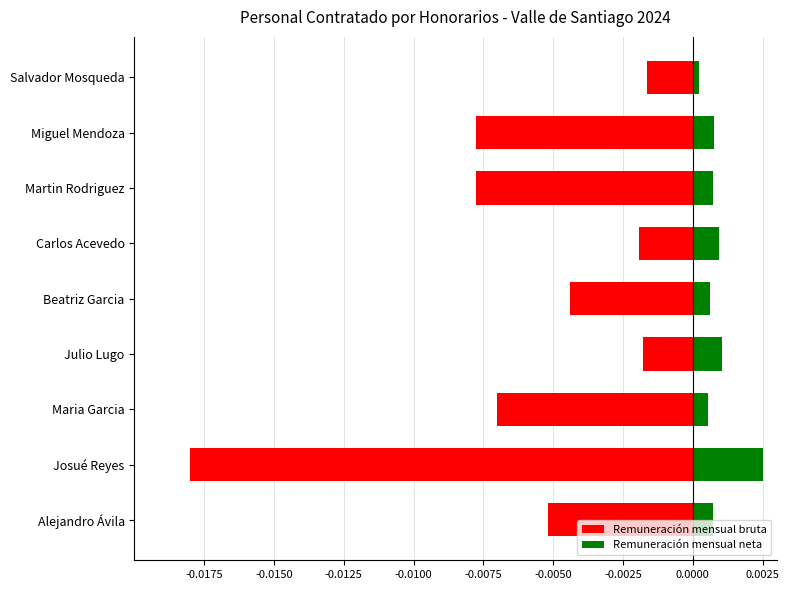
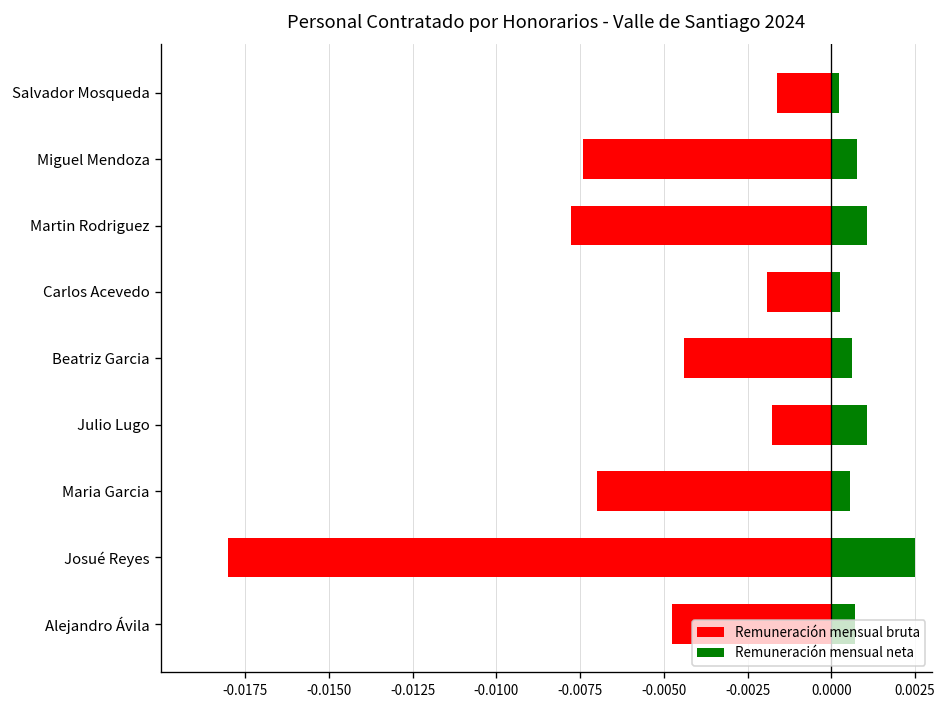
Remuneración mensual bruta, Miguel Mendoza: -0.0078 -> -0.0074
Remuneración mensual neta, Martin Rodriguez: 0.0007 -> 0.0011
Remuneración mensual neta, Carlos Acevedo: 0.0009 -> 0.0003
Remuneración mensual bruta, Alejandro Ávila: -0.0052 -> -0.0048
